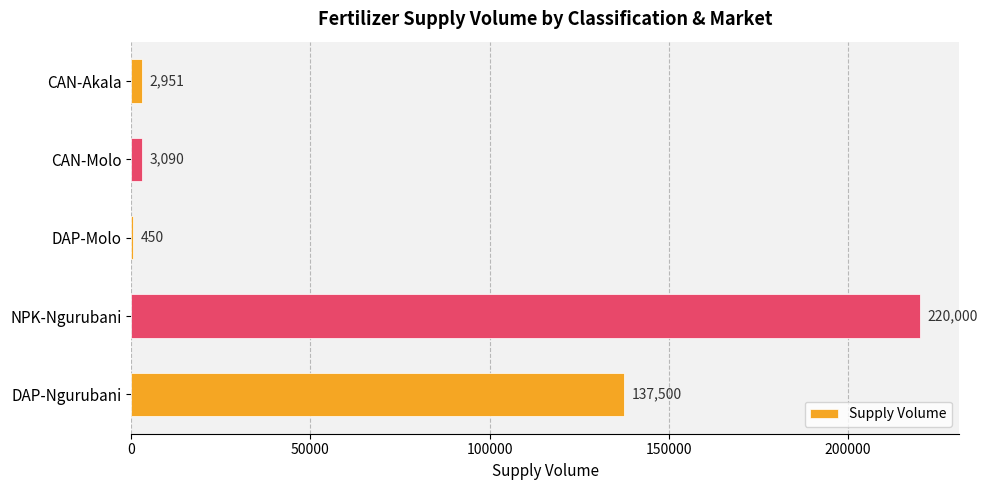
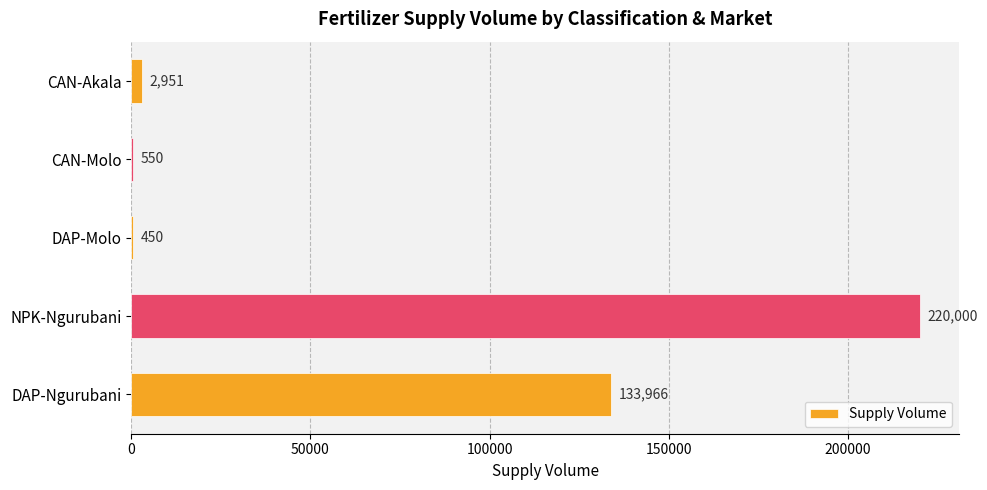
CAN-Molo: 3,090 -> 550
DAP-Ngurubani: 137,500 -> 133,966
